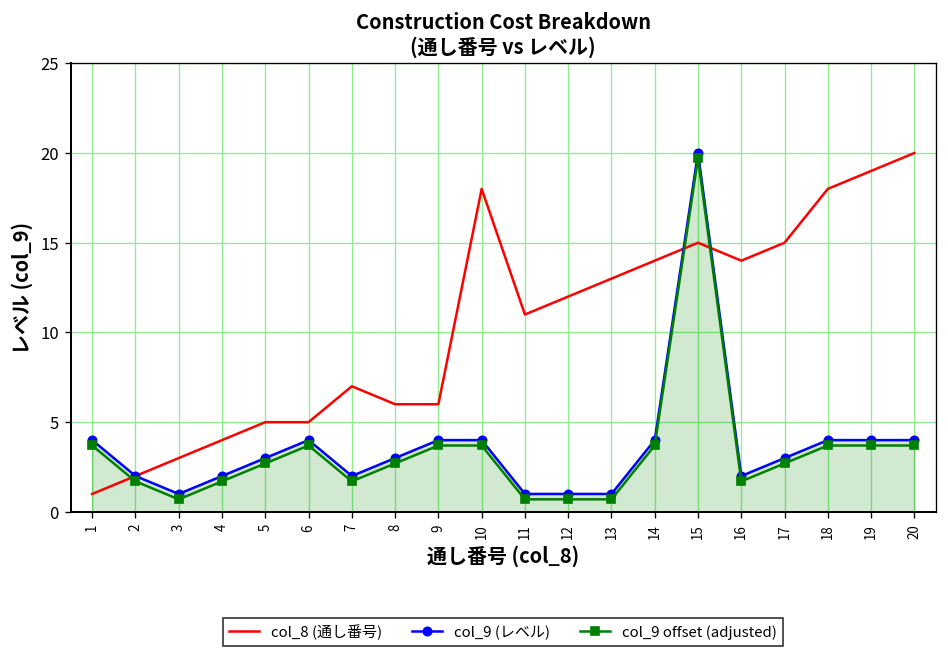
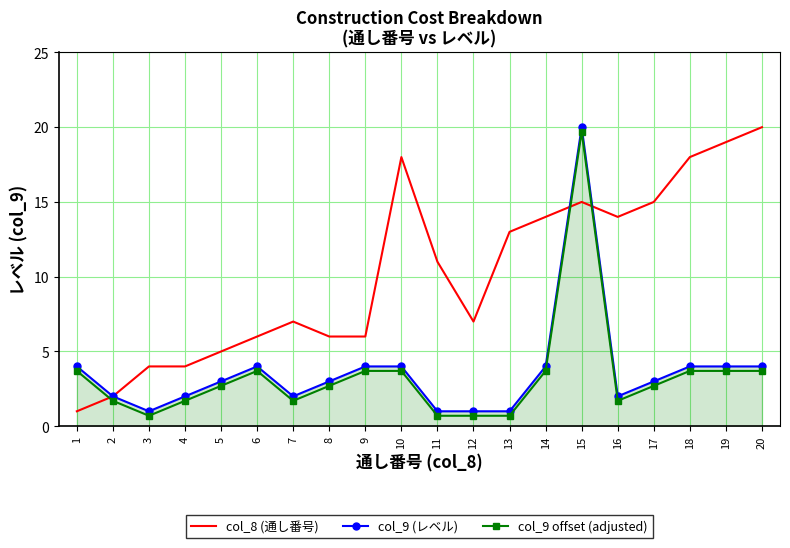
col_8 (通し番号), 3: 3 -> 4
col_8 (通し番号), 6: 5 -> 6
col_8 (通し番号), 12: 12 -> 7
